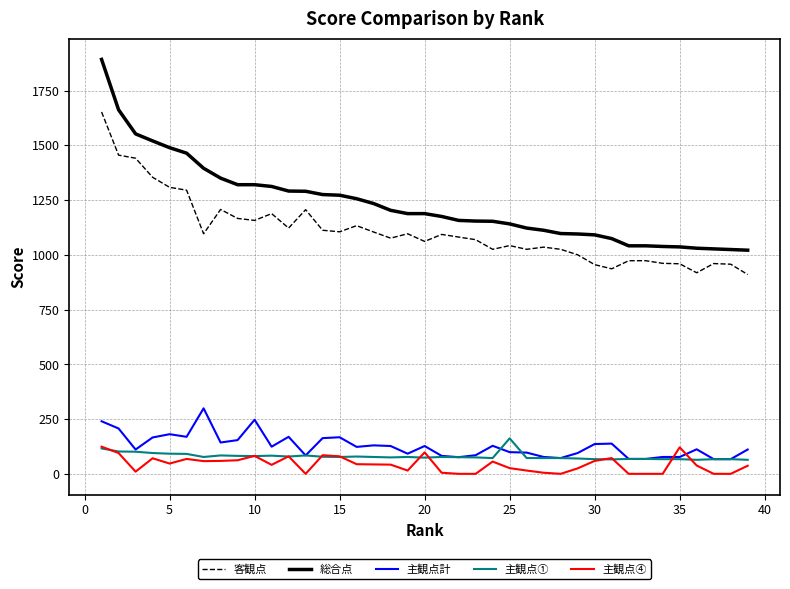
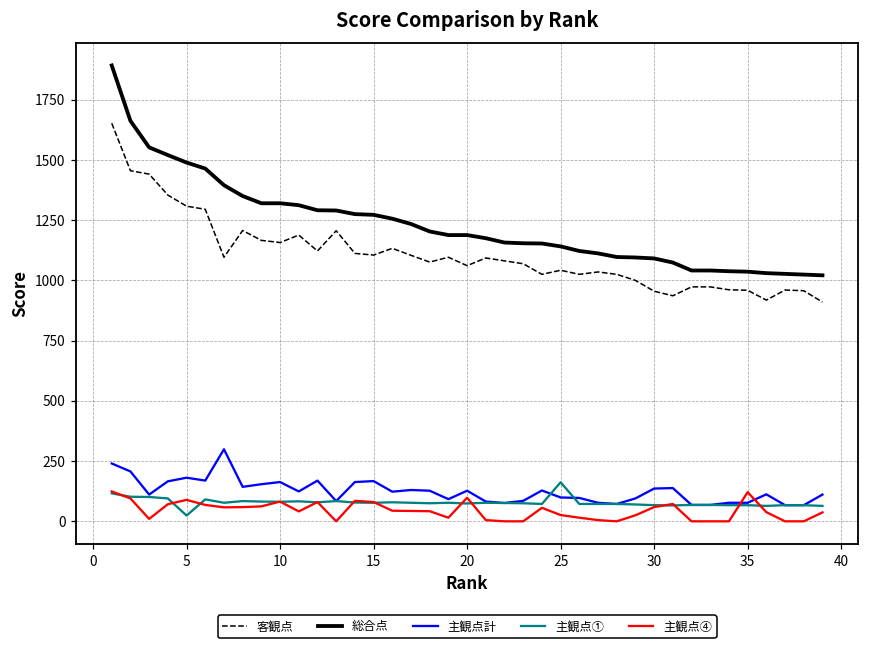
主観点①, 5: 90 -> 20
主観点④, 5: 50 -> 90
主観点計, 10: 250 -> 160
